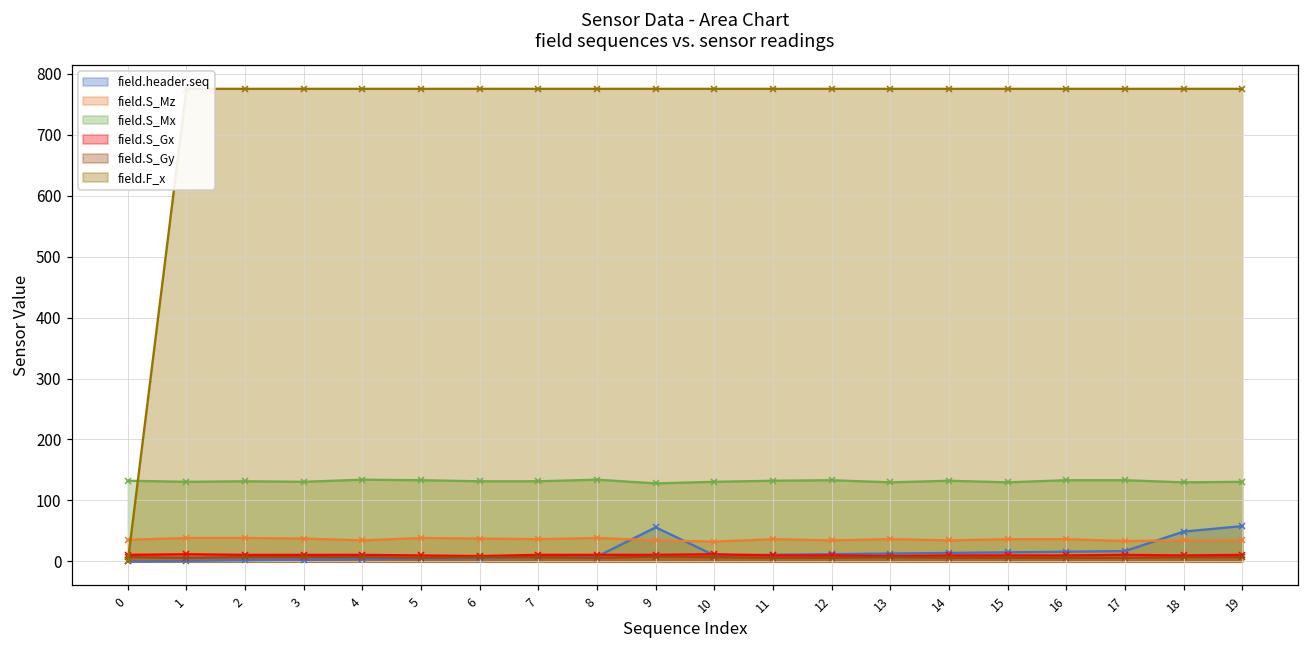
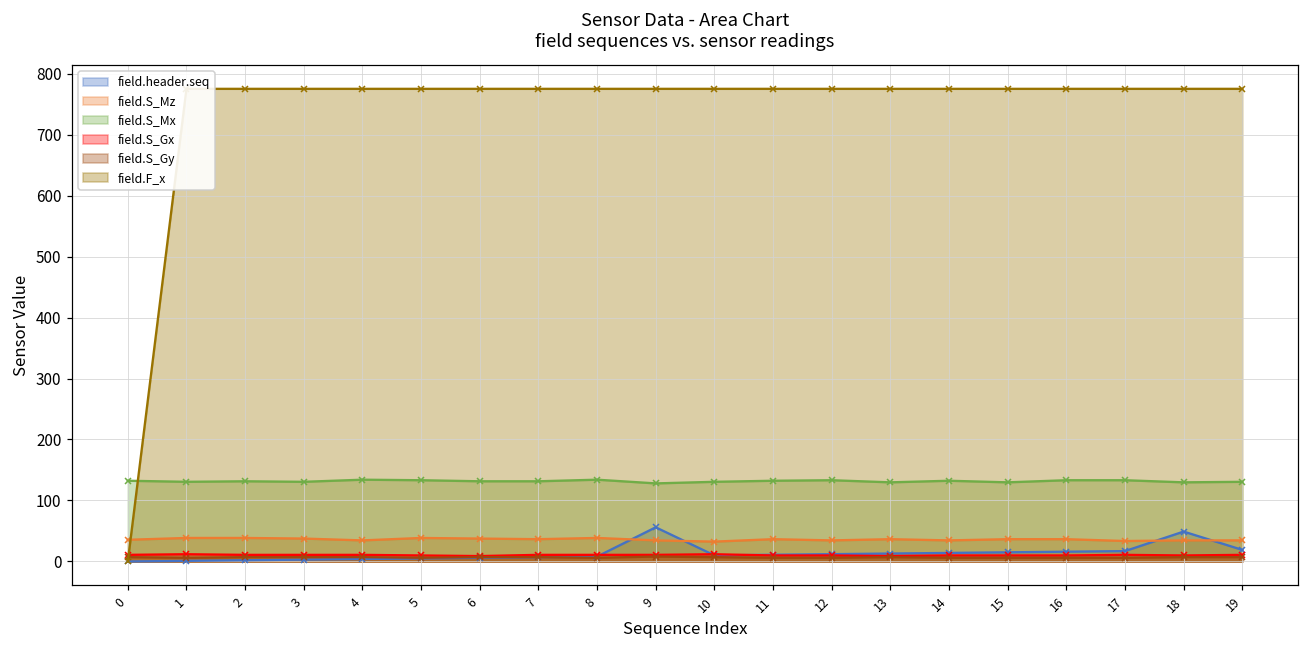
field.header.seq, 19: 60 -> 20
